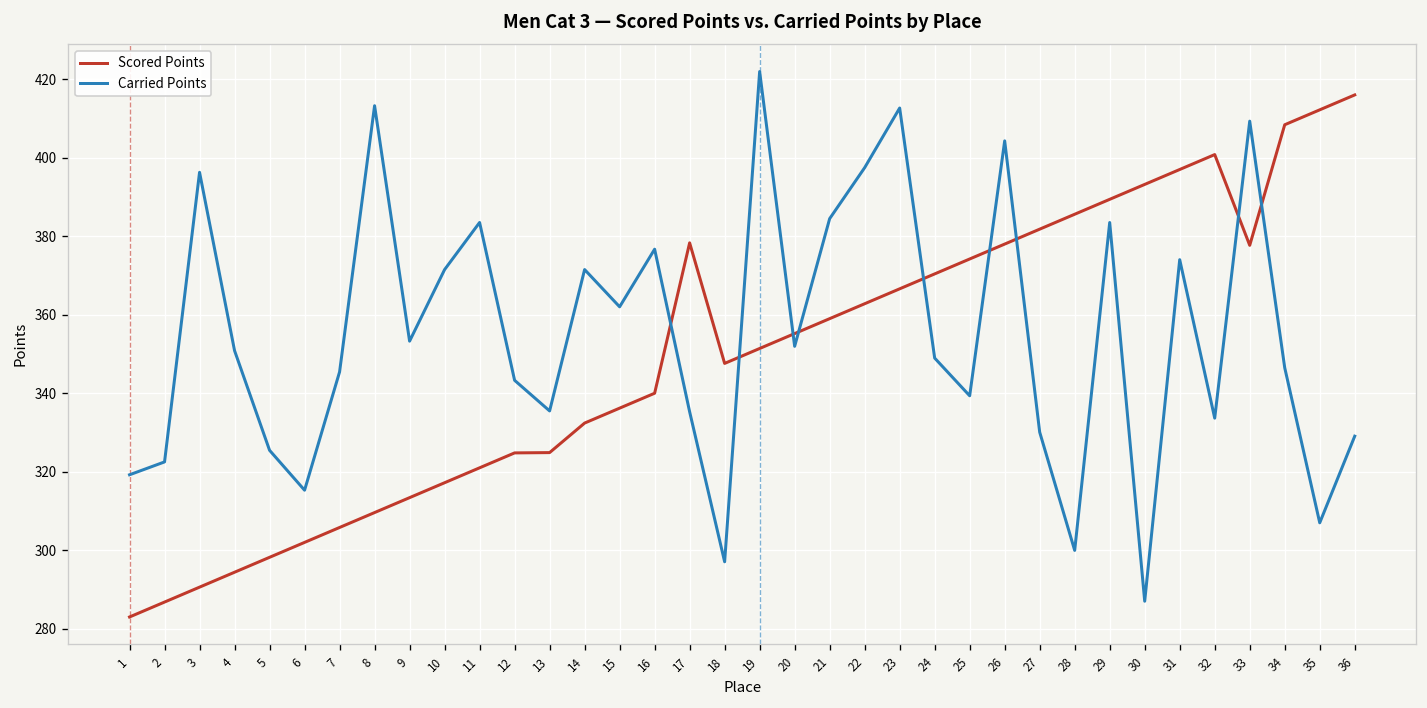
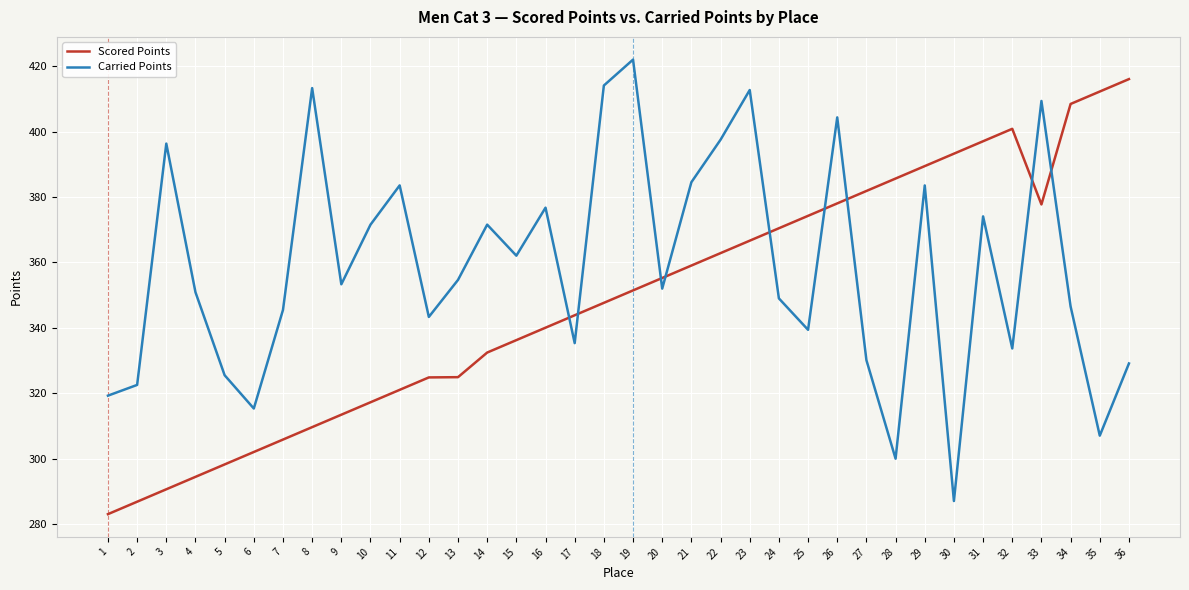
Carried Points, 13: 336 -> 355
Scored Points, 17: 378 -> 344
Carried Points, 18: 297 -> 414
